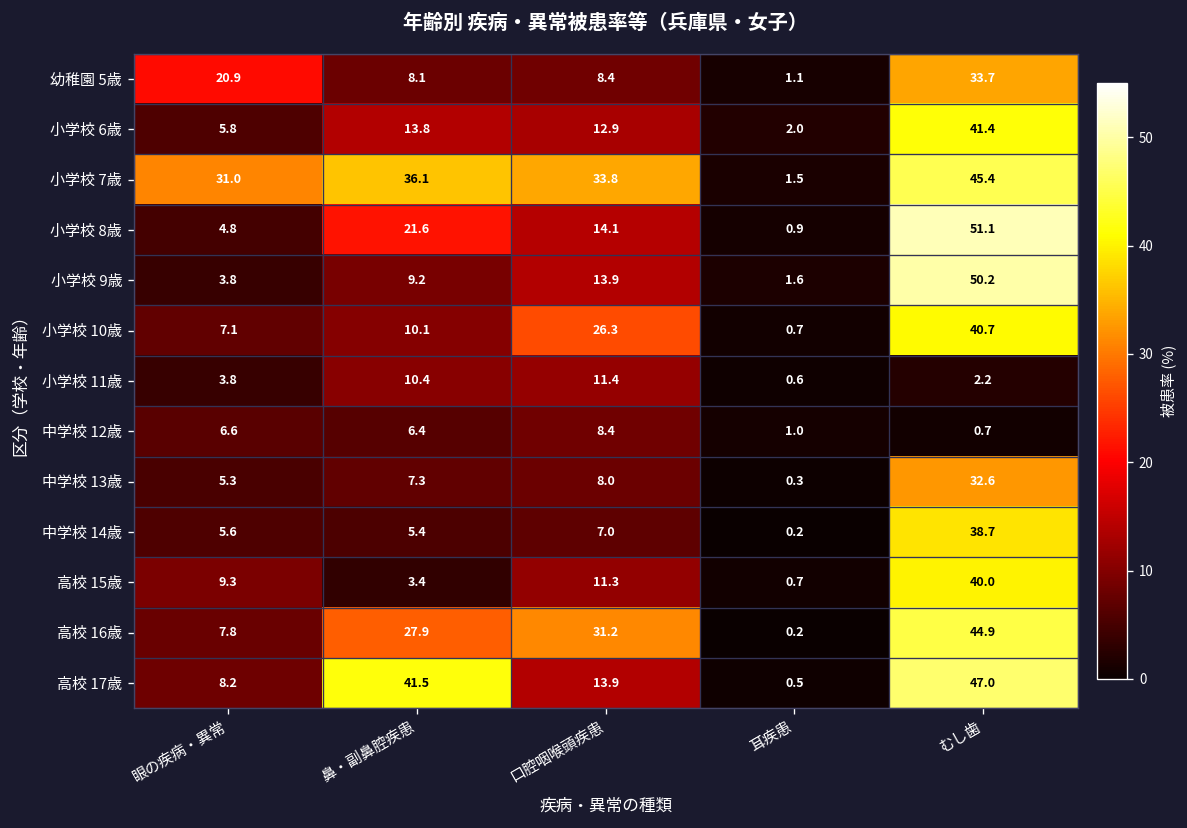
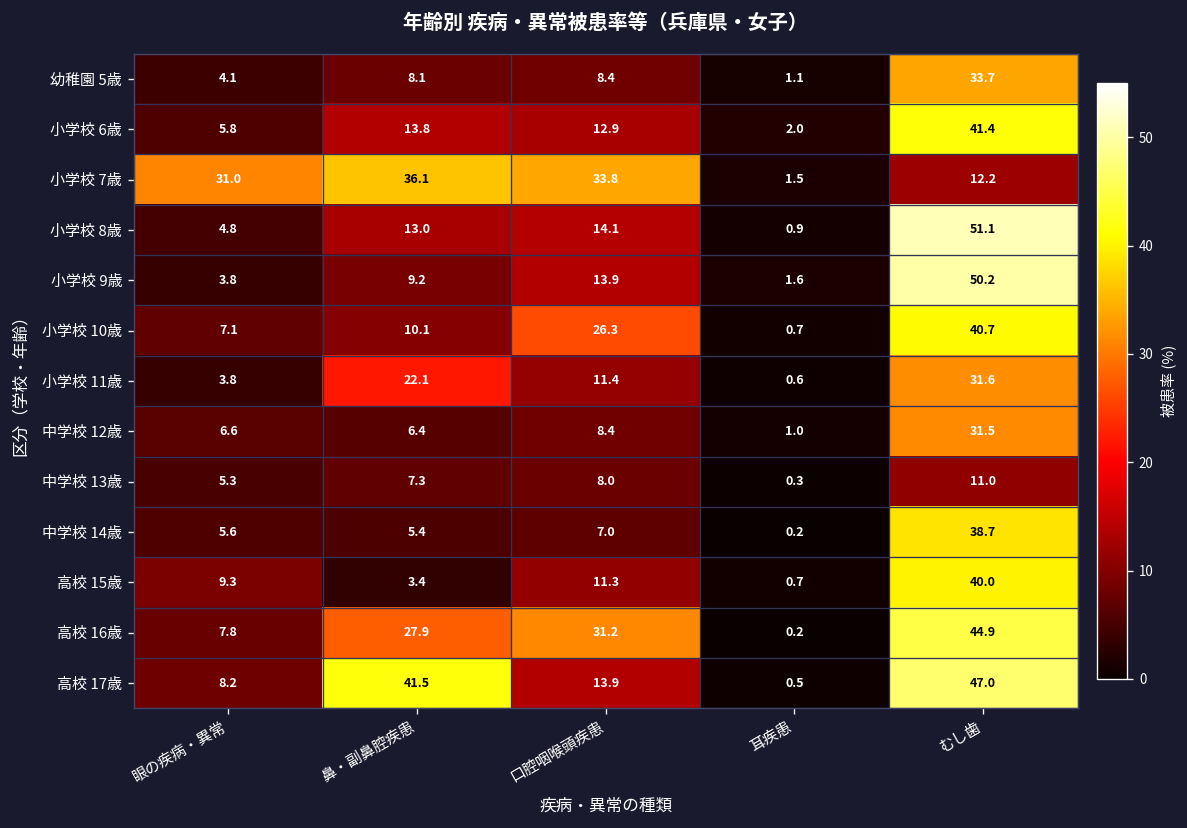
幼稚園 5歳, 眼の疾病・異常: 20.9 -> 4.1
小学校 7歳, むし歯: 45.4 -> 12.2
小学校 8歳, 鼻・副鼻腔疾患: 21.6 -> 13.0
小学校 11歳, 鼻・副鼻腔疾患: 10.4 -> 22.1
小学校 11歳, むし歯: 2.2 -> 31.6
中学校 12歳, むし歯: 0.7 -> 31.5
中学校 13歳, むし歯: 32.6 -> 11.0
